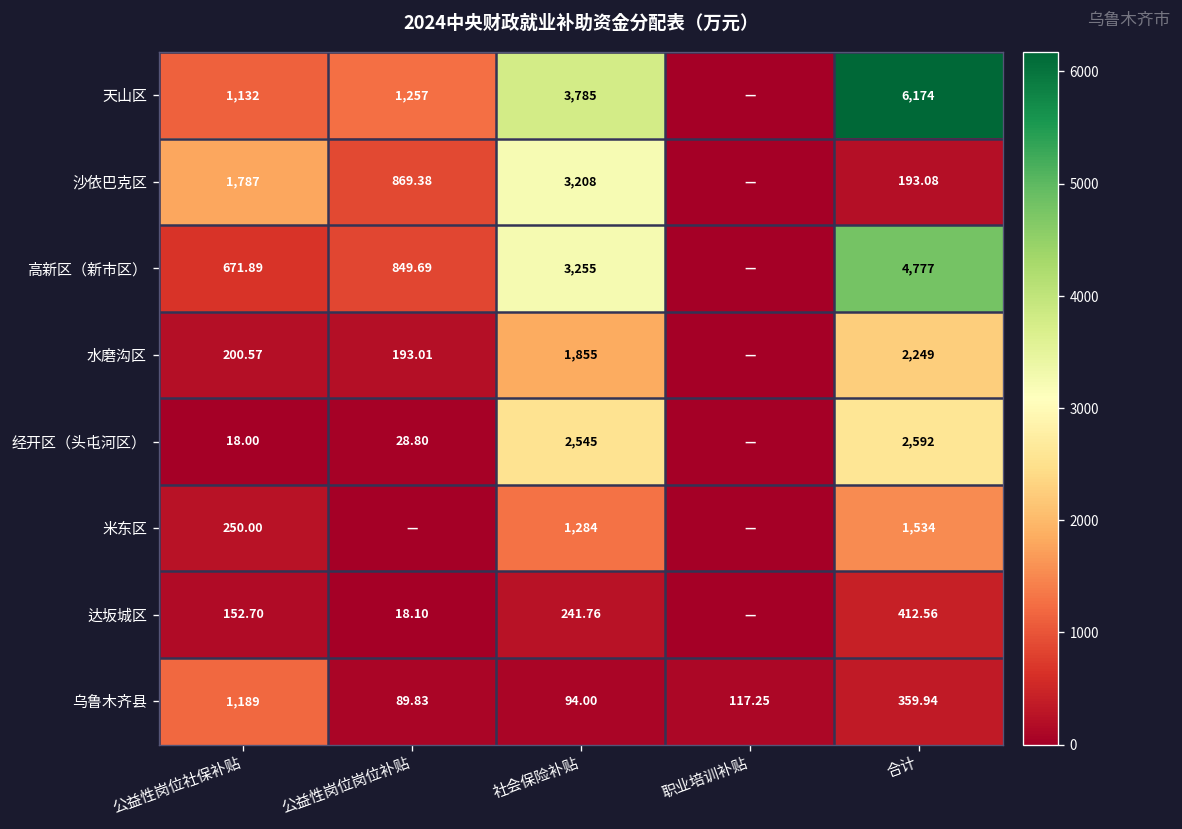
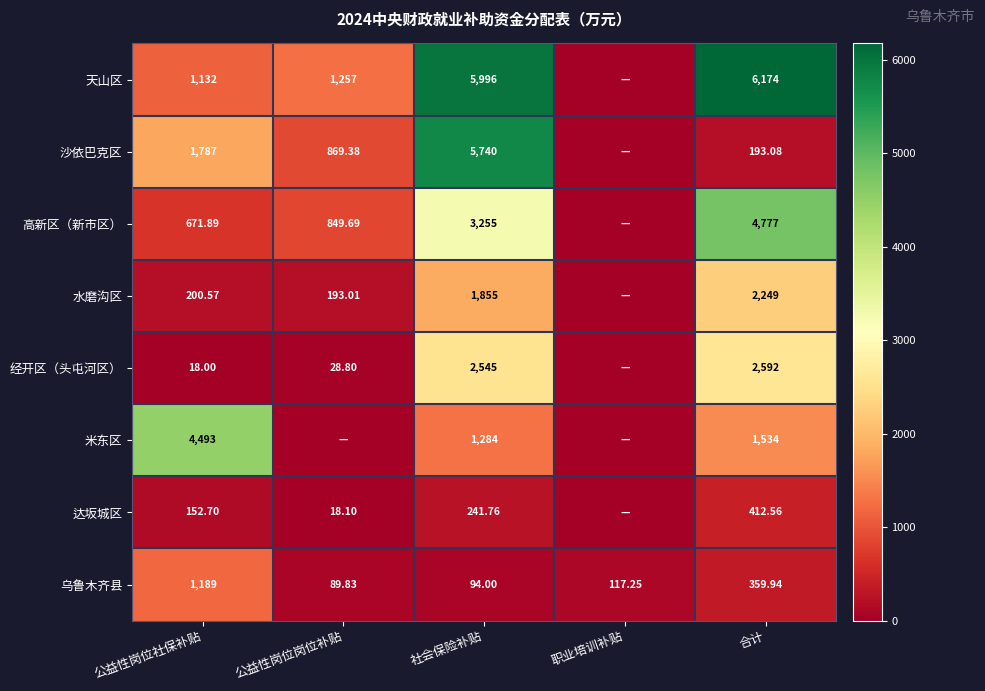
天山区, 社会保险补贴: 3,785 -> 5,996
沙依巴克区, 社会保险补贴: 3,208 -> 5,740
米东区, 公益性岗位社保补贴: 250.00 -> 4,493
